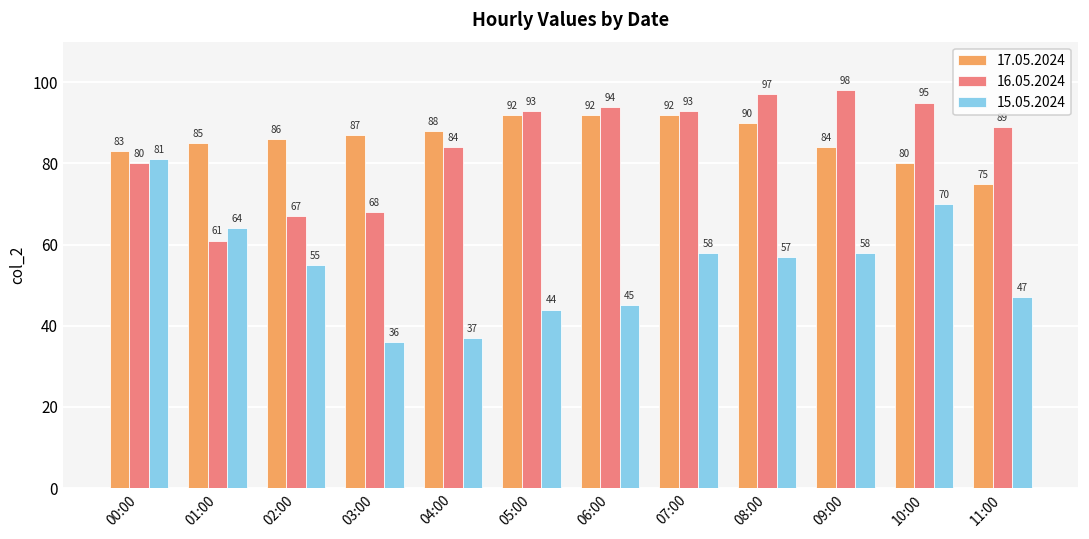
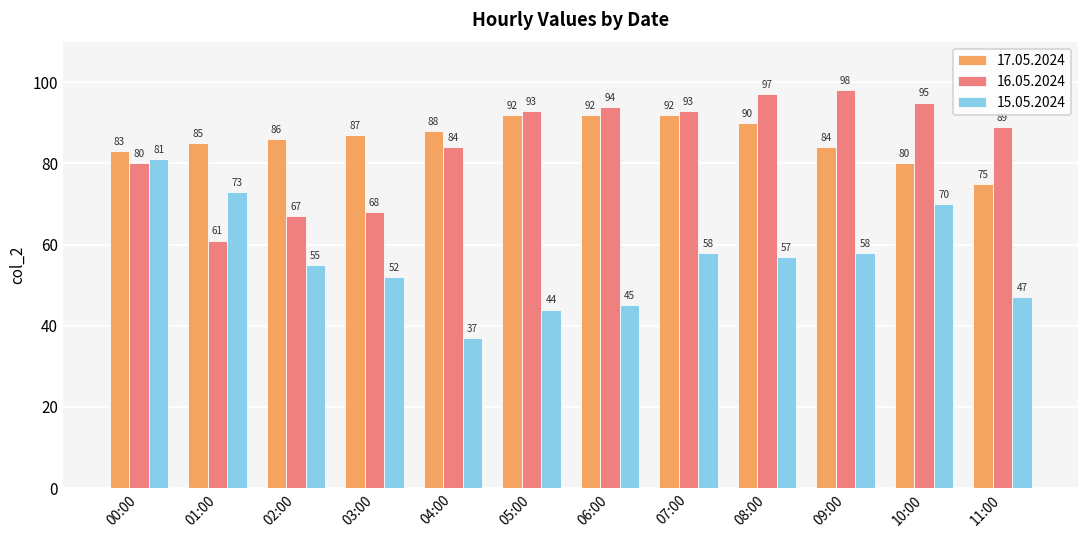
15.05.2024, 01:00: 64 -> 73
15.05.2024, 03:00: 36 -> 52
